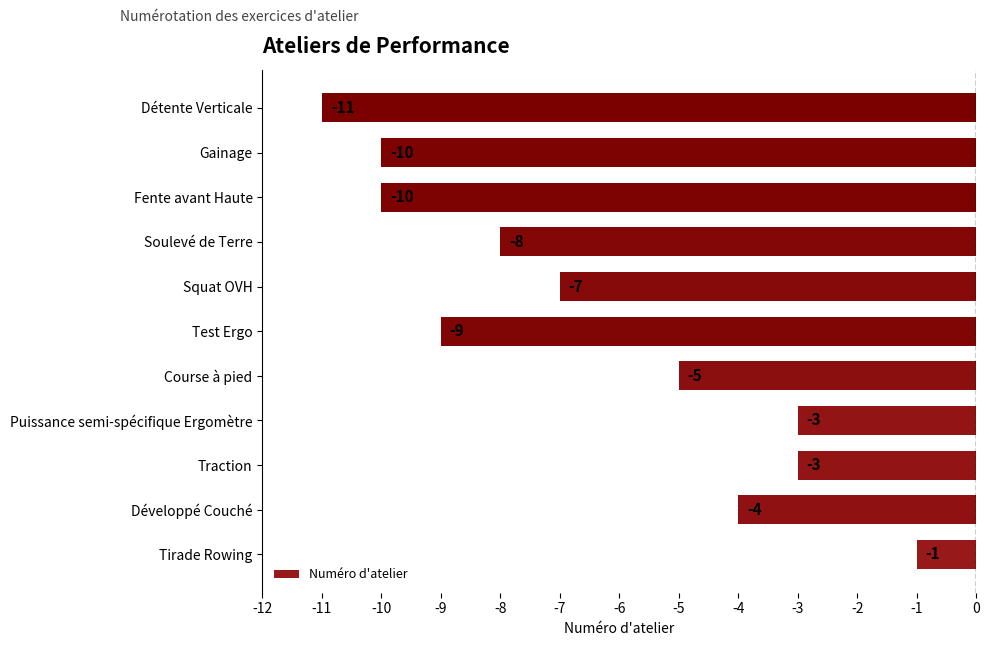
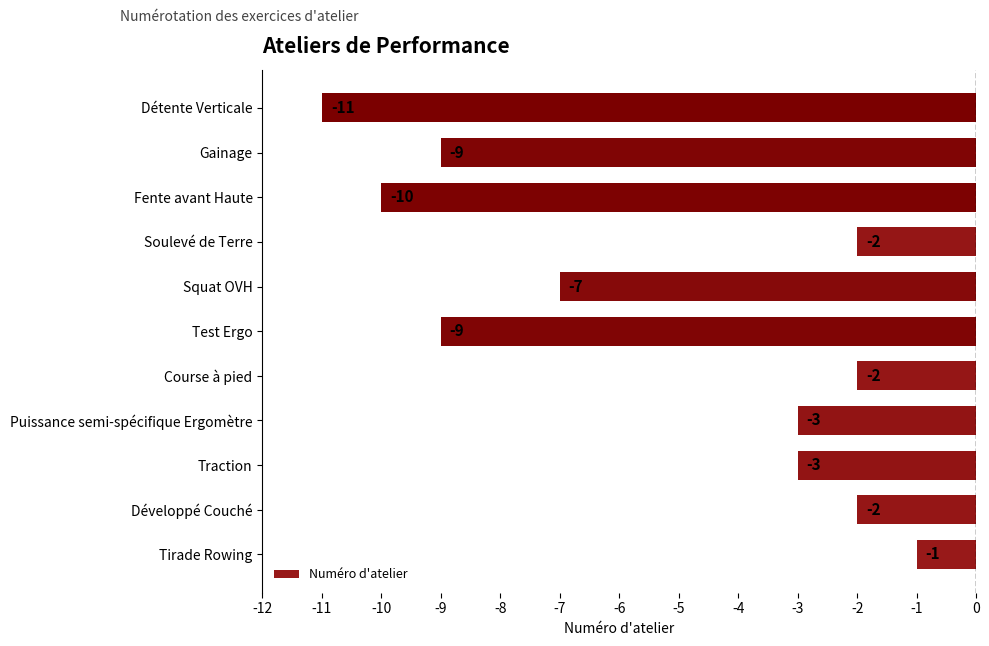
Gainage: -10 -> -9
Soulevé de Terre: -8 -> -2
Course à pied: -5 -> -2
Développé Couché: -4 -> -2
